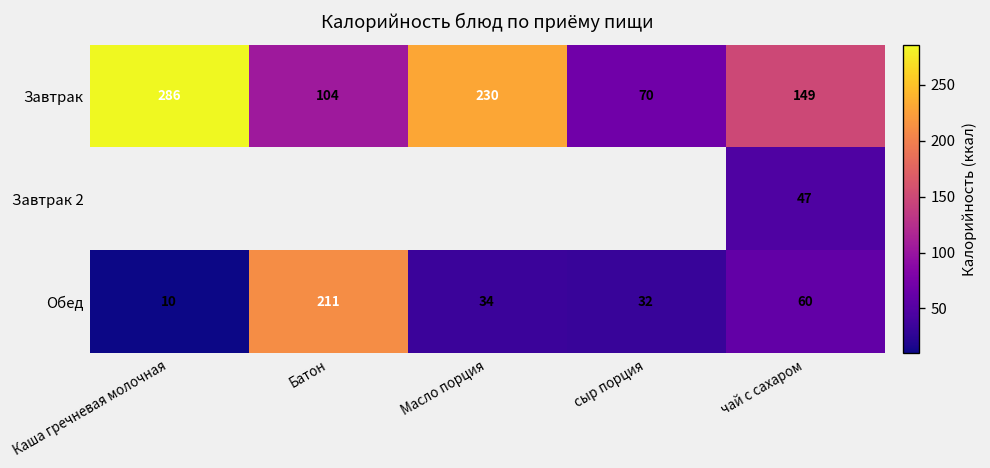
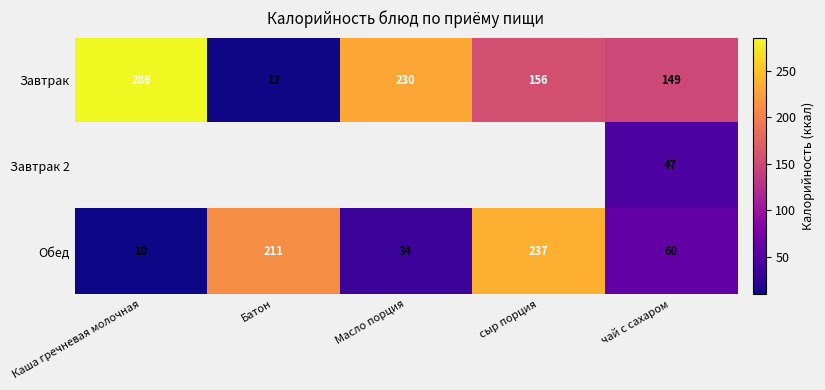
Завтрак, Батон: 104 -> 12
Завтрак, сыр порция: 70 -> 156
Обед, сыр порция: 32 -> 237
